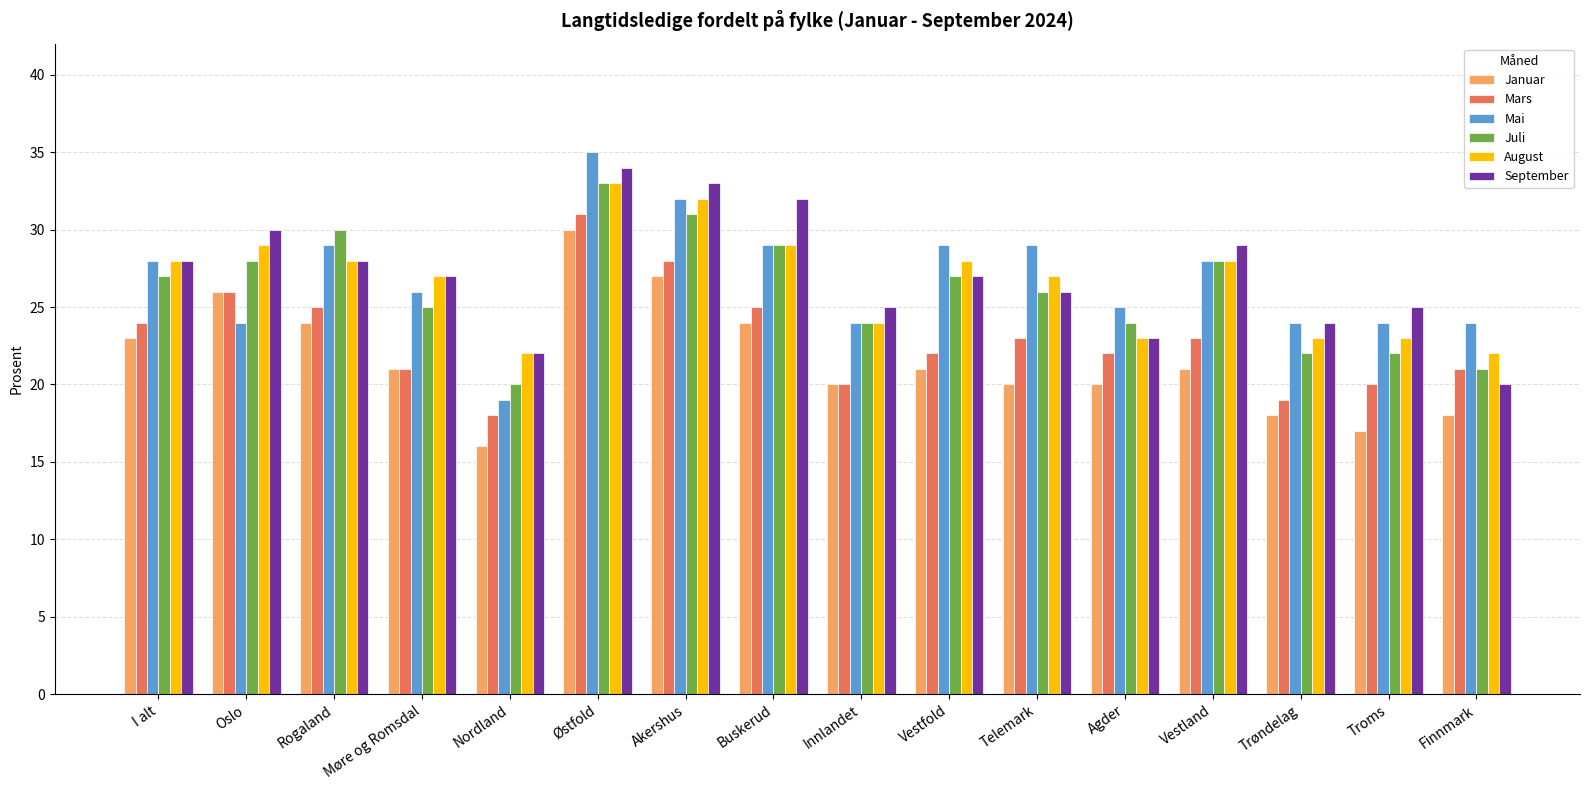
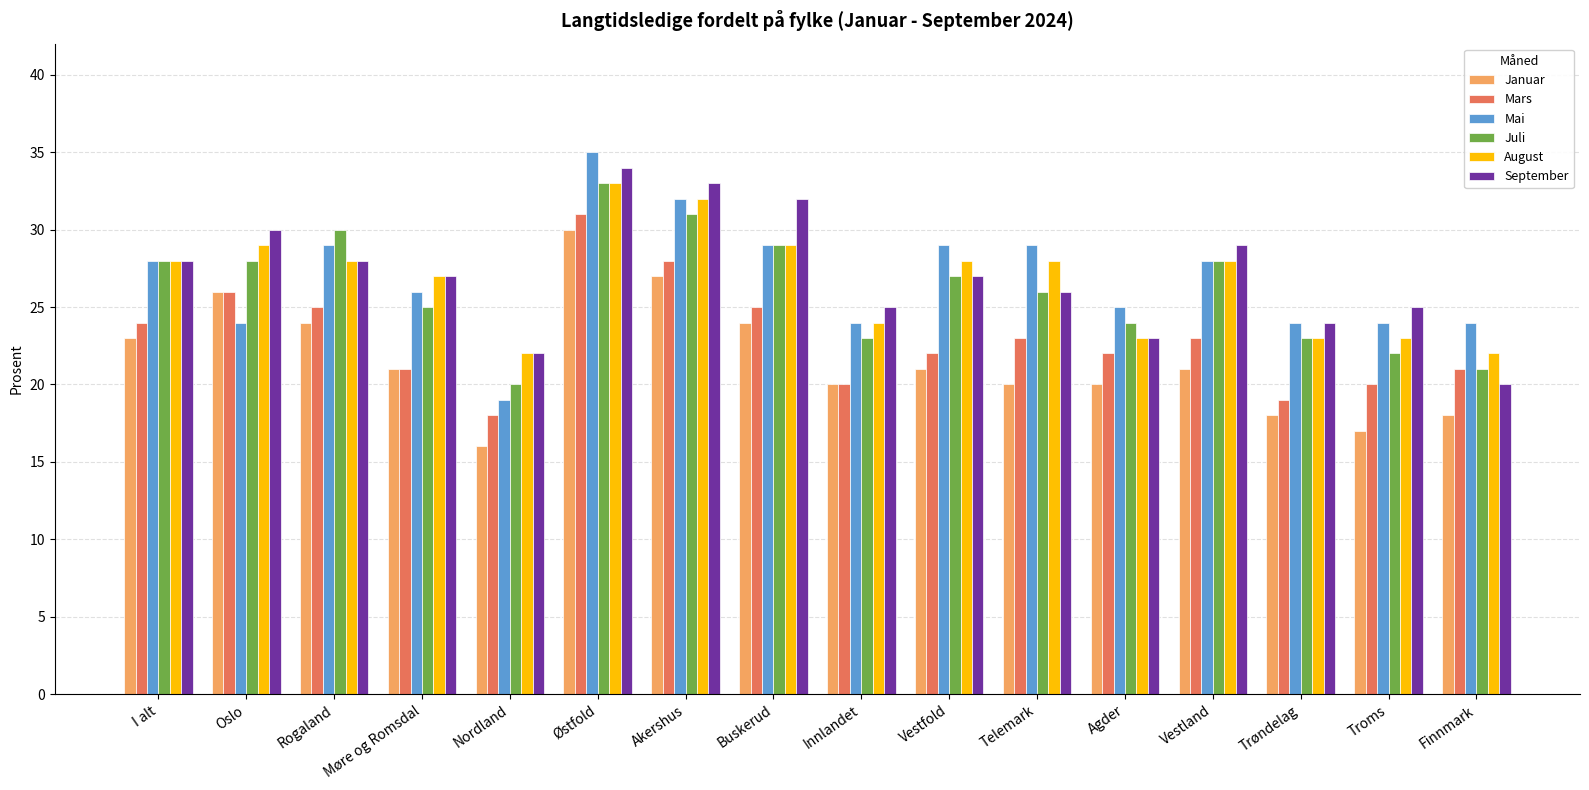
Juli, I alt: 27 -> 28
Juli, Innlandet: 24 -> 23
August, Telemark: 27 -> 28
Juli, Trøndelag: 22 -> 23
